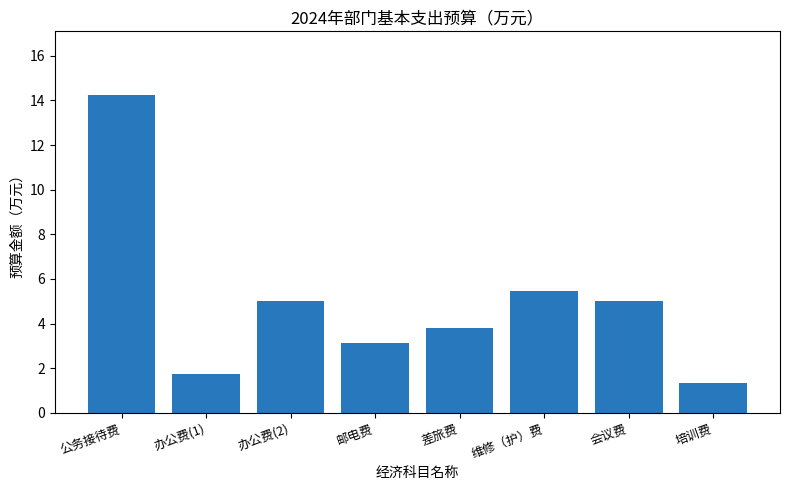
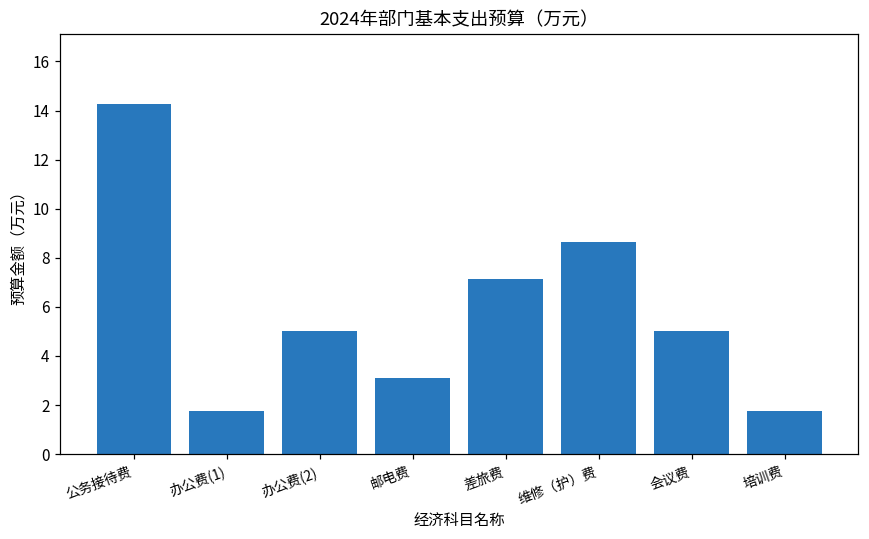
差旅费: 3.8 -> 7.1
维修（护）费: 5.4 -> 8.7
培训费: 1.4 -> 1.7
